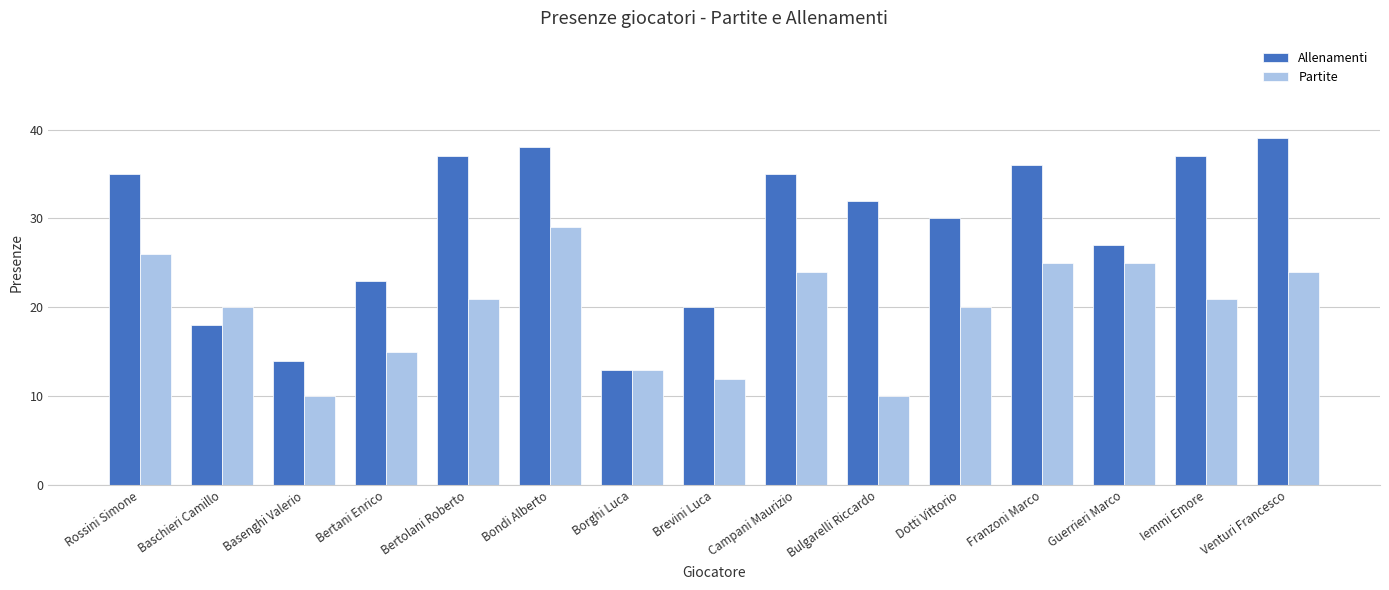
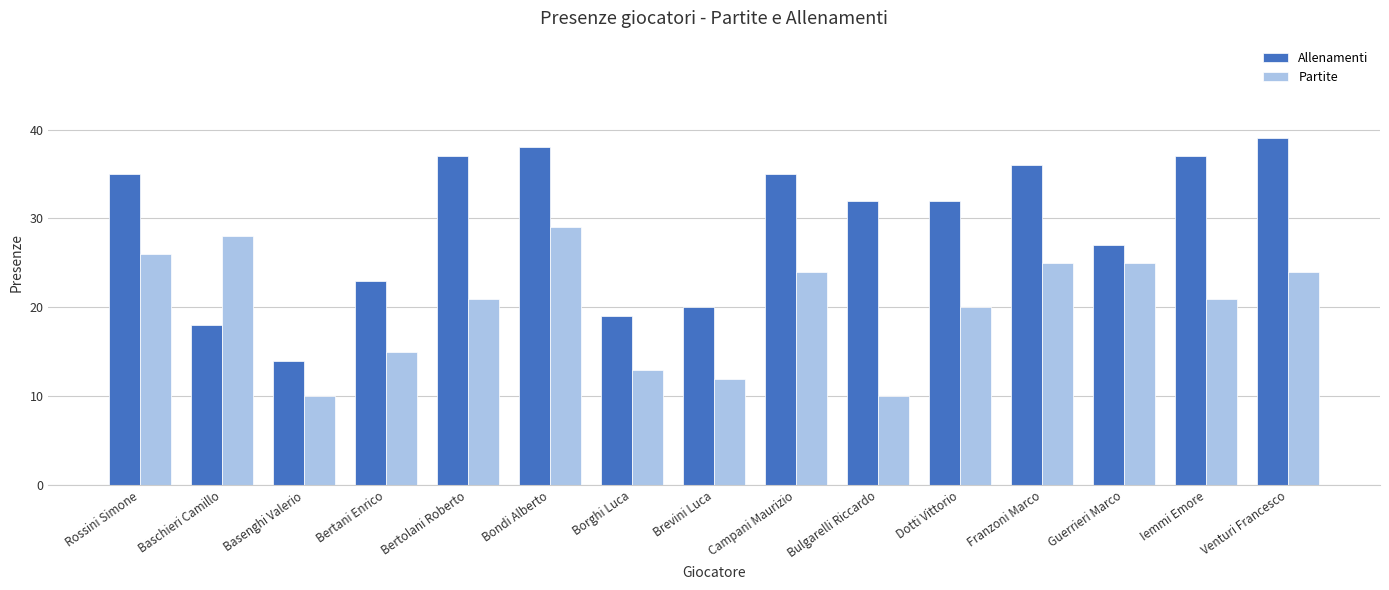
Partite, Baschieri Camillo: 20 -> 28
Allenamenti, Borghi Luca: 13 -> 19
Allenamenti, Dotti Vittorio: 30 -> 32
